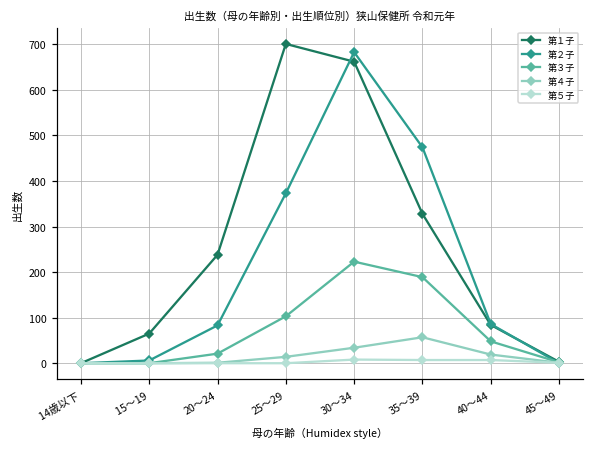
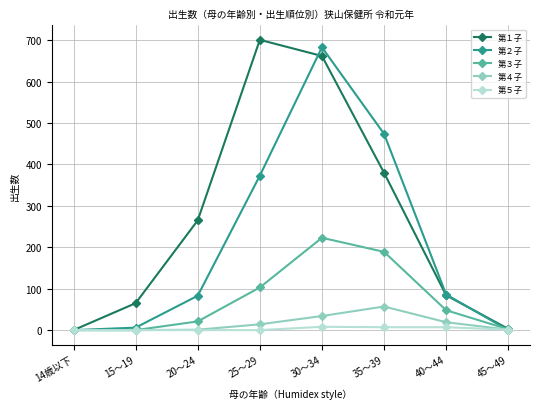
第１子, 20～24: 240 -> 270
第１子, 35～39: 330 -> 380
